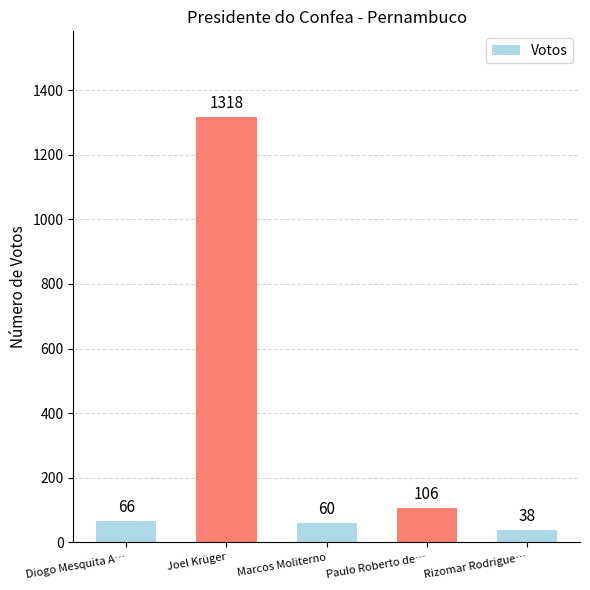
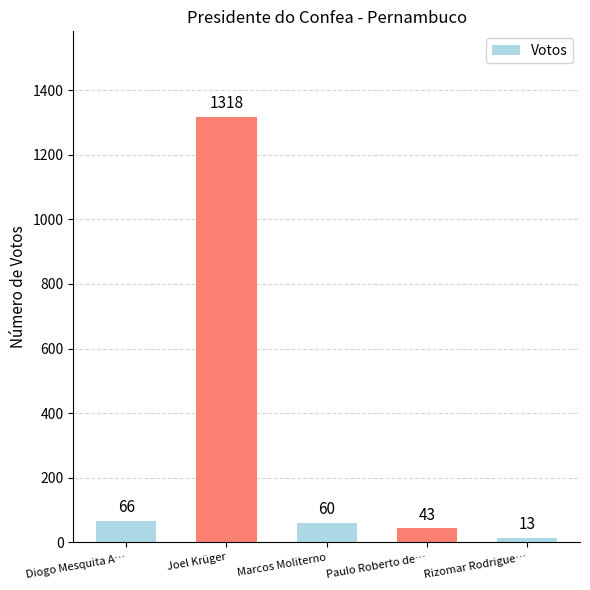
Paulo Roberto de…: 106 -> 43
Rizomar Rodrigue…: 38 -> 13
